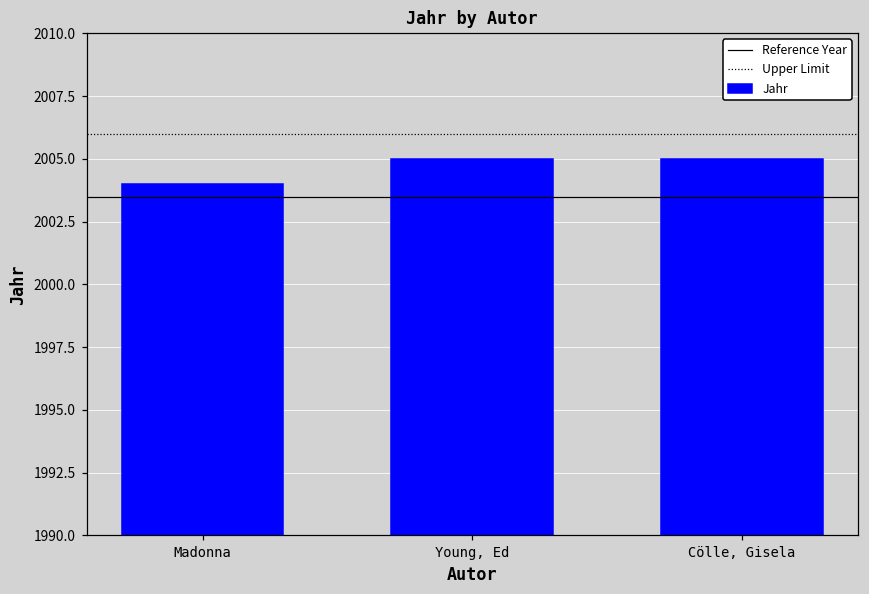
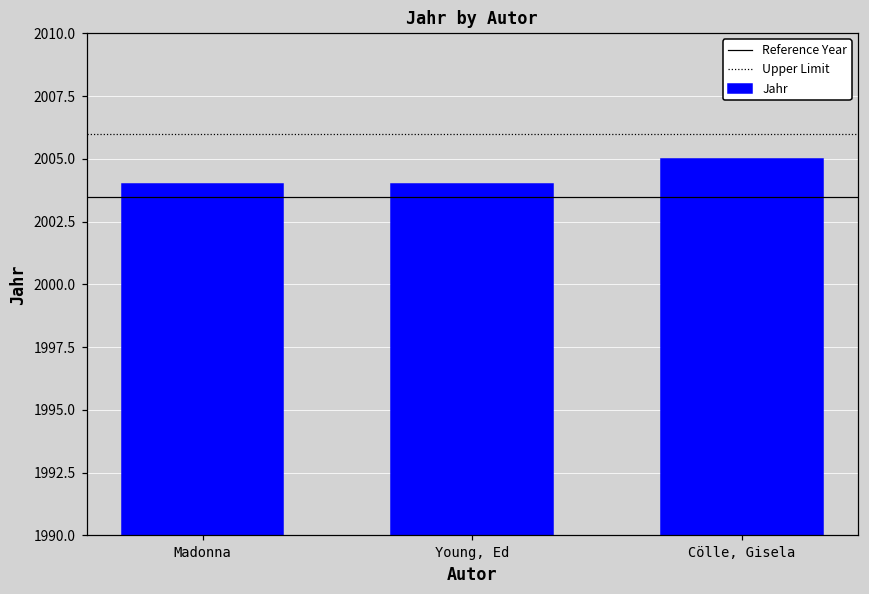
Young, Ed: 2005 -> 2004
